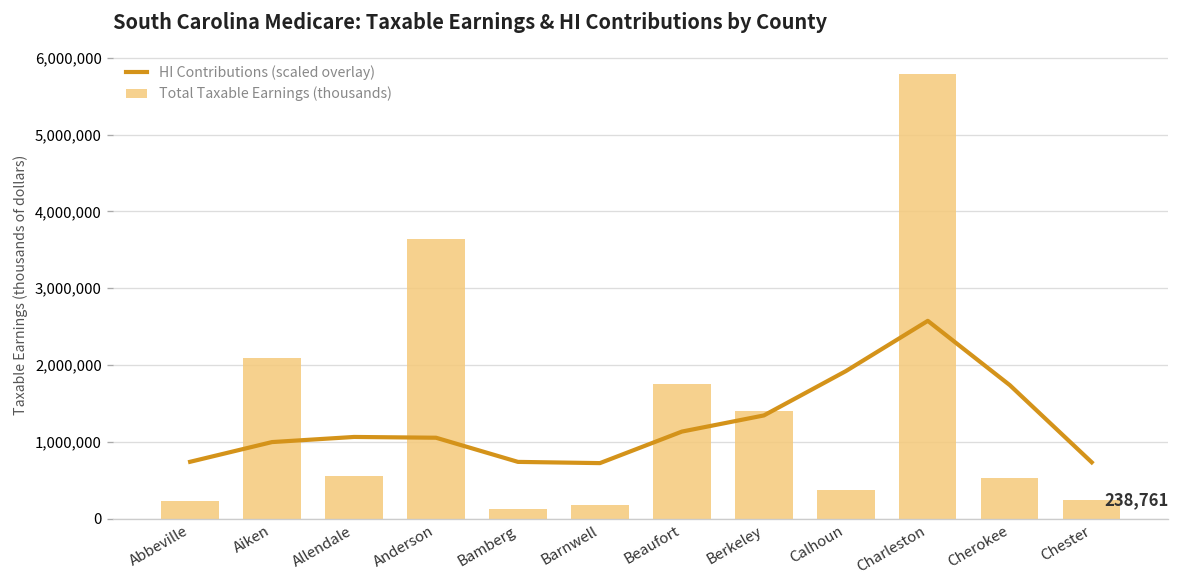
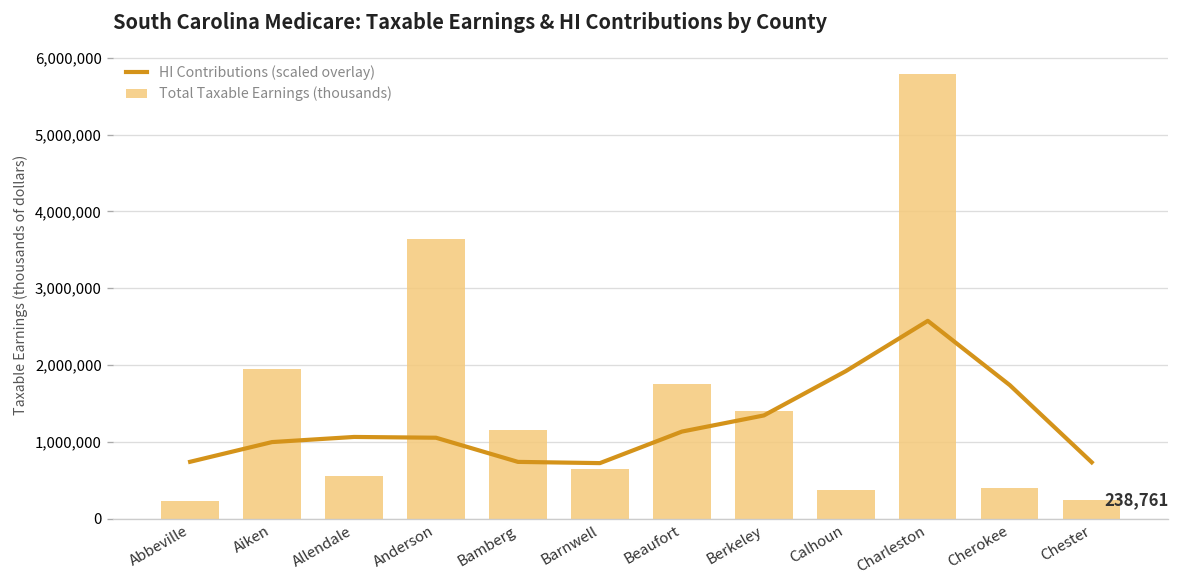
Total Taxable Earnings (thousands), Aiken: 2,100,000 -> 1,900,000
Total Taxable Earnings (thousands), Bamberg: 100,000 -> 1,100,000
Total Taxable Earnings (thousands), Barnwell: 200,000 -> 600,000
Total Taxable Earnings (thousands), Cherokee: 500,000 -> 400,000
